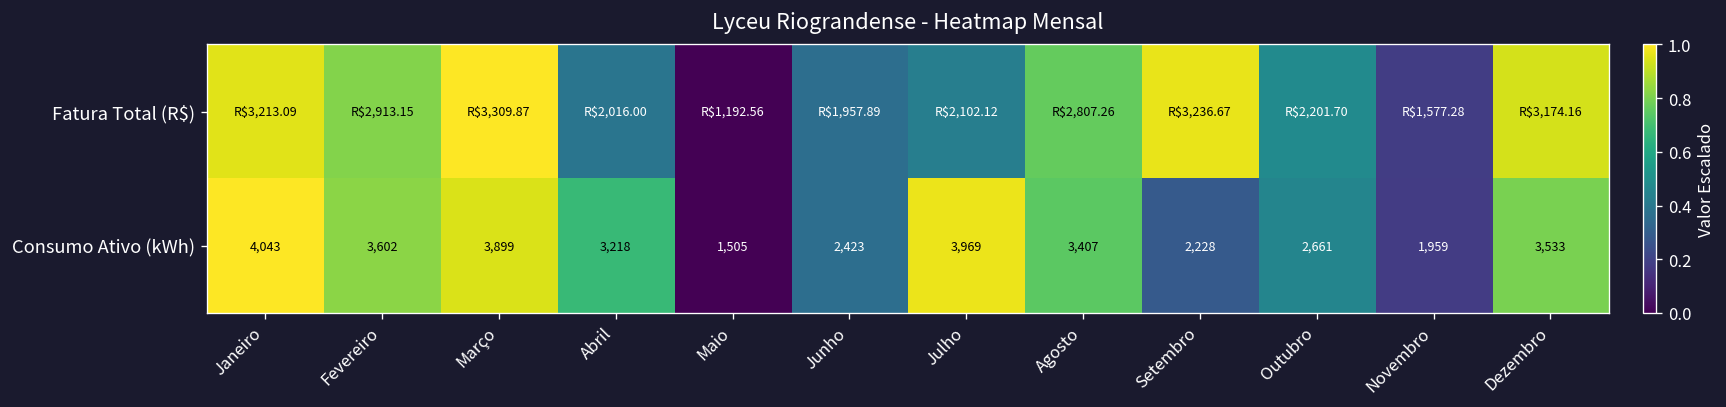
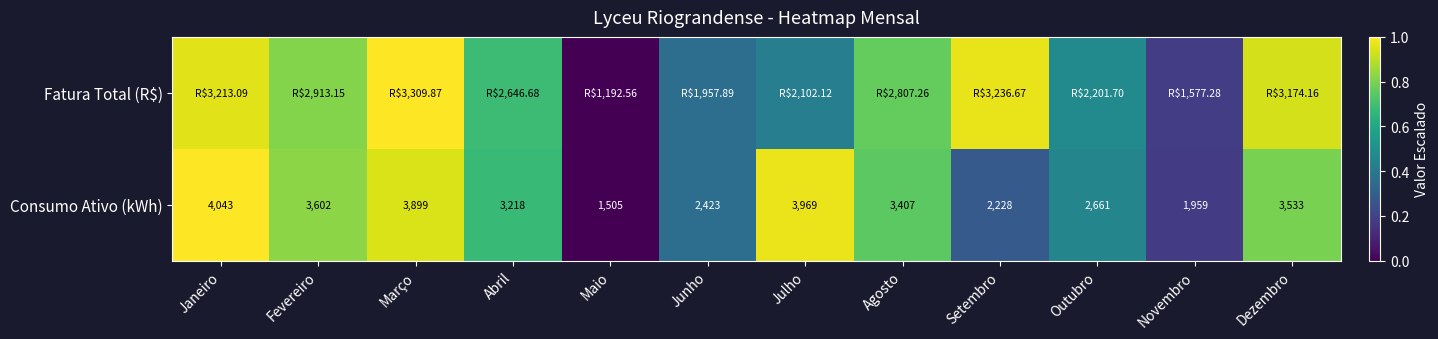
Fatura Total (R$), Abril: $2,016.00 -> $2,646.68
